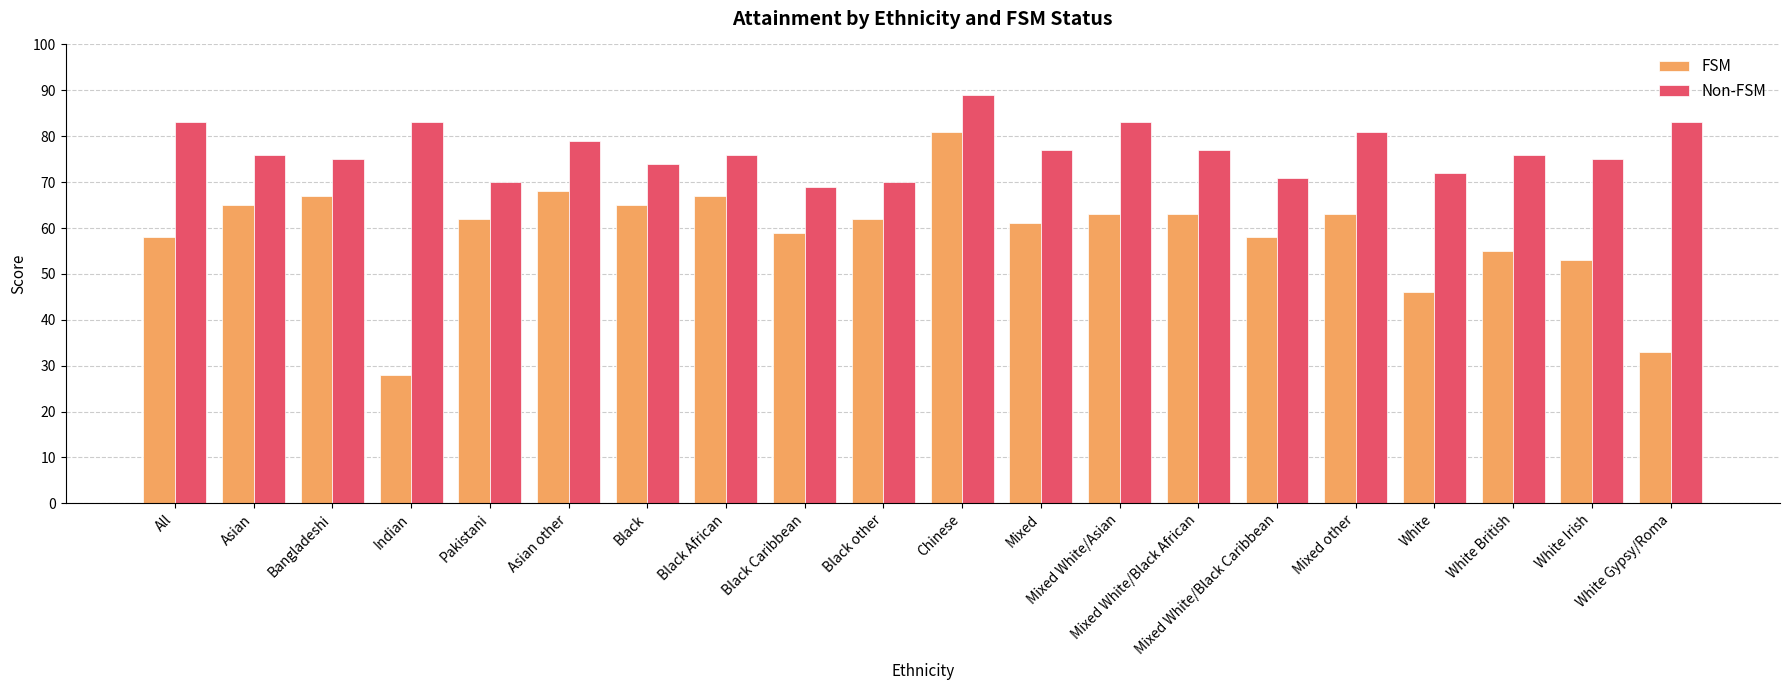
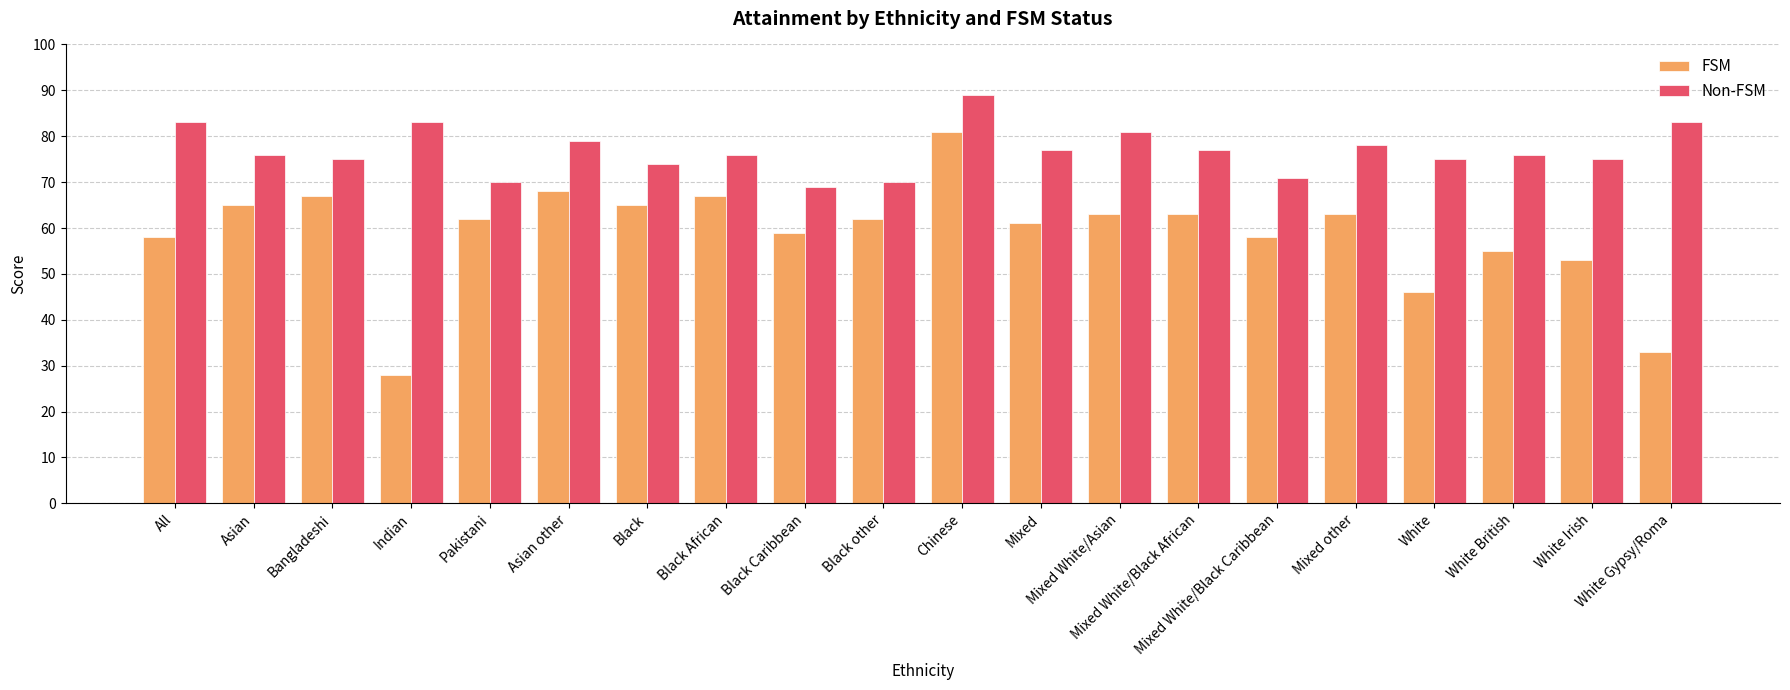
Non-FSM, Mixed White/Asian: 83 -> 81
Non-FSM, Mixed other: 81 -> 78
Non-FSM, White: 72 -> 75
